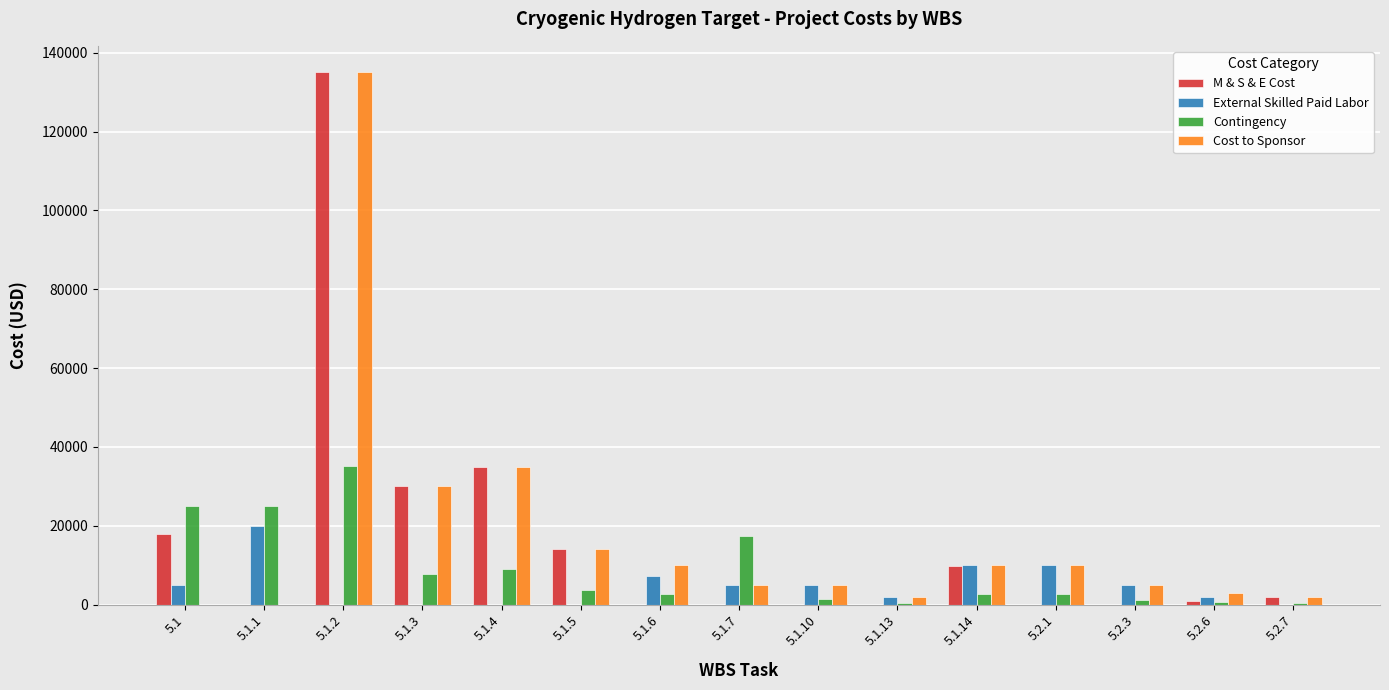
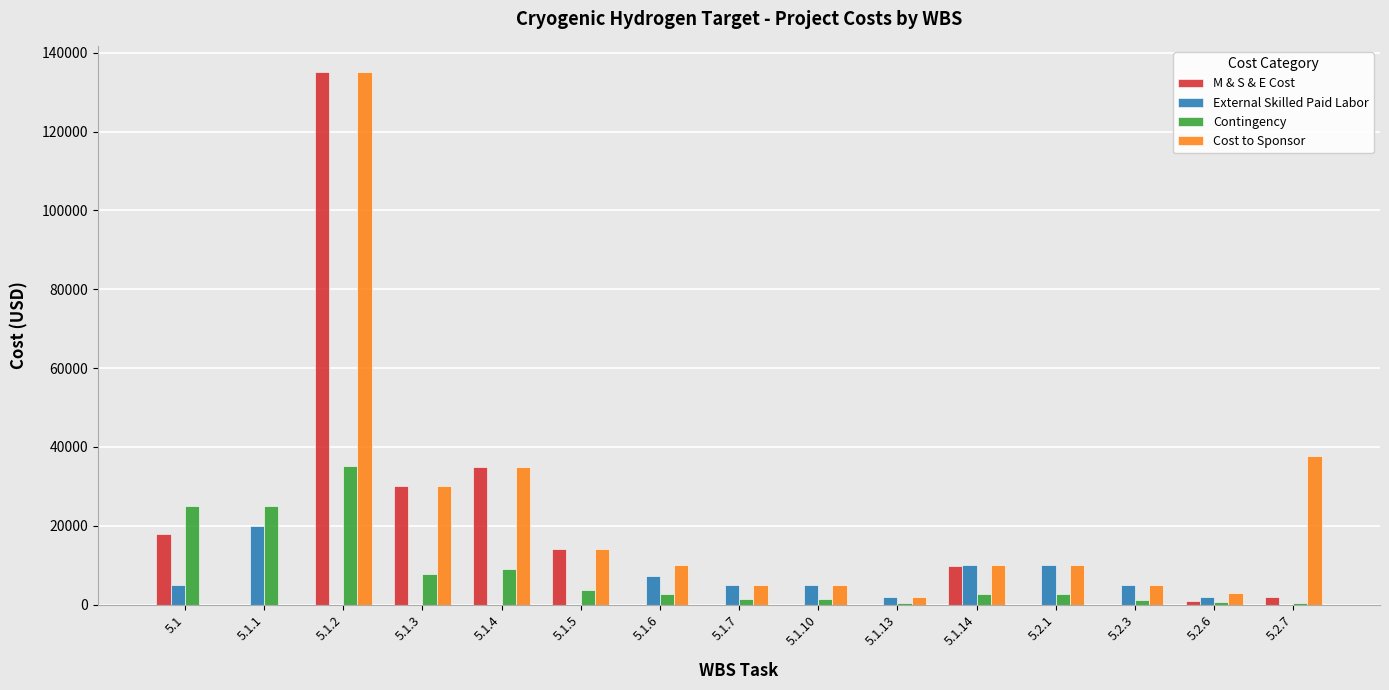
Contingency, 5.1.7: 18000 -> 1000
Cost to Sponsor, 5.2.7: 2000 -> 38000
